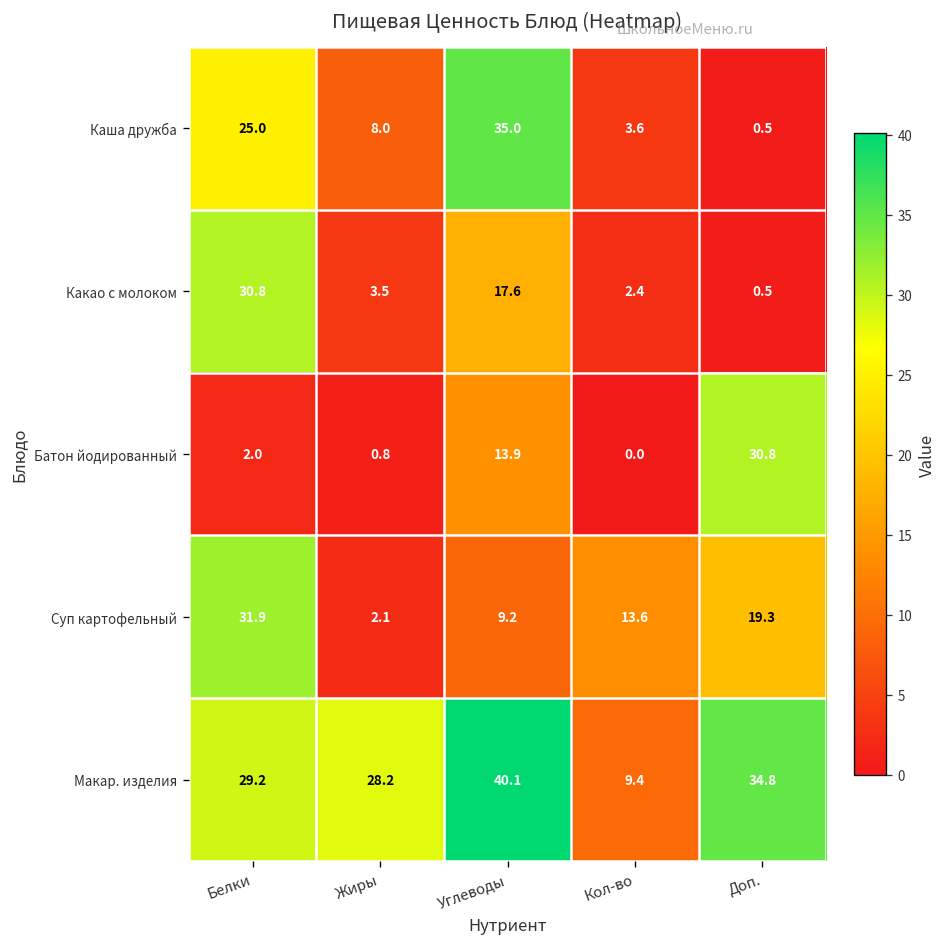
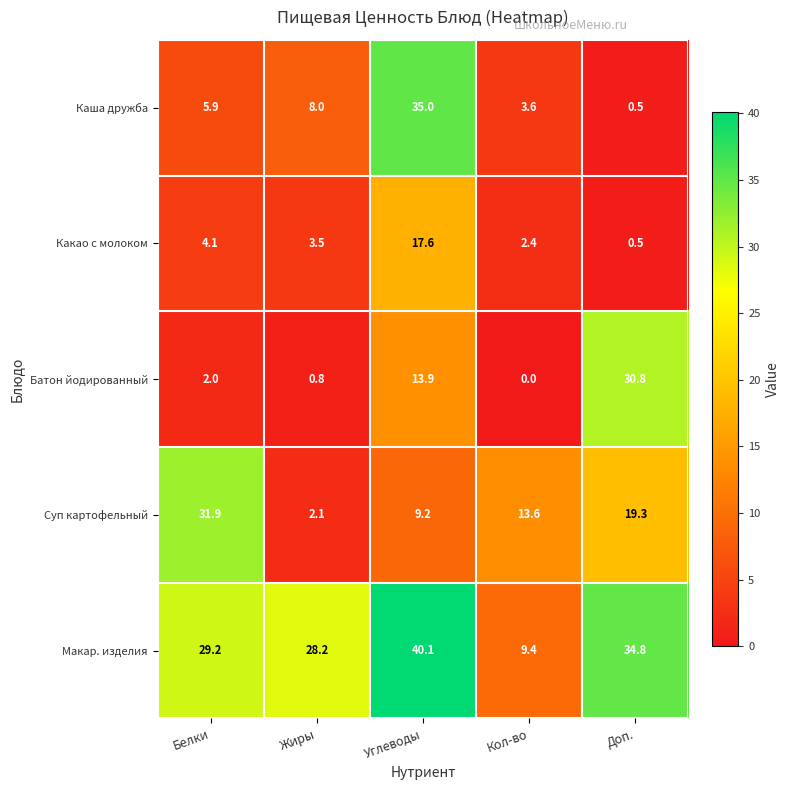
Каша дружба, Белки: 25.0 -> 5.9
Какао с молоком, Белки: 30.8 -> 4.1
